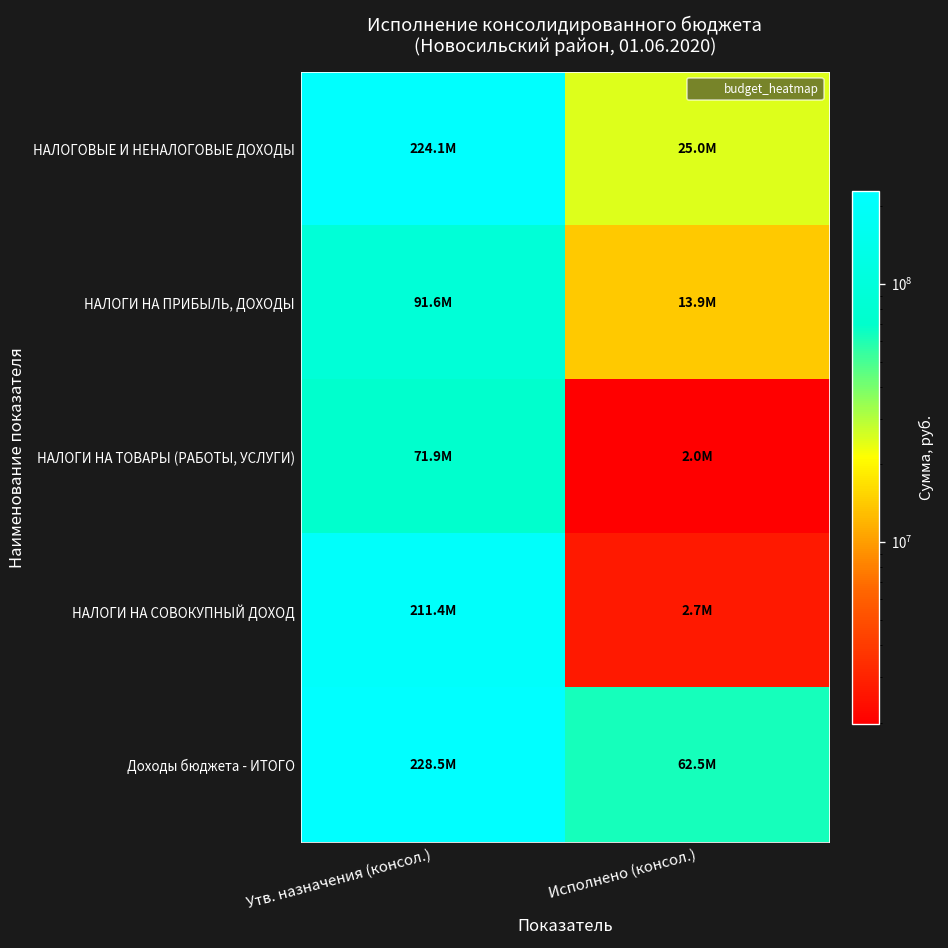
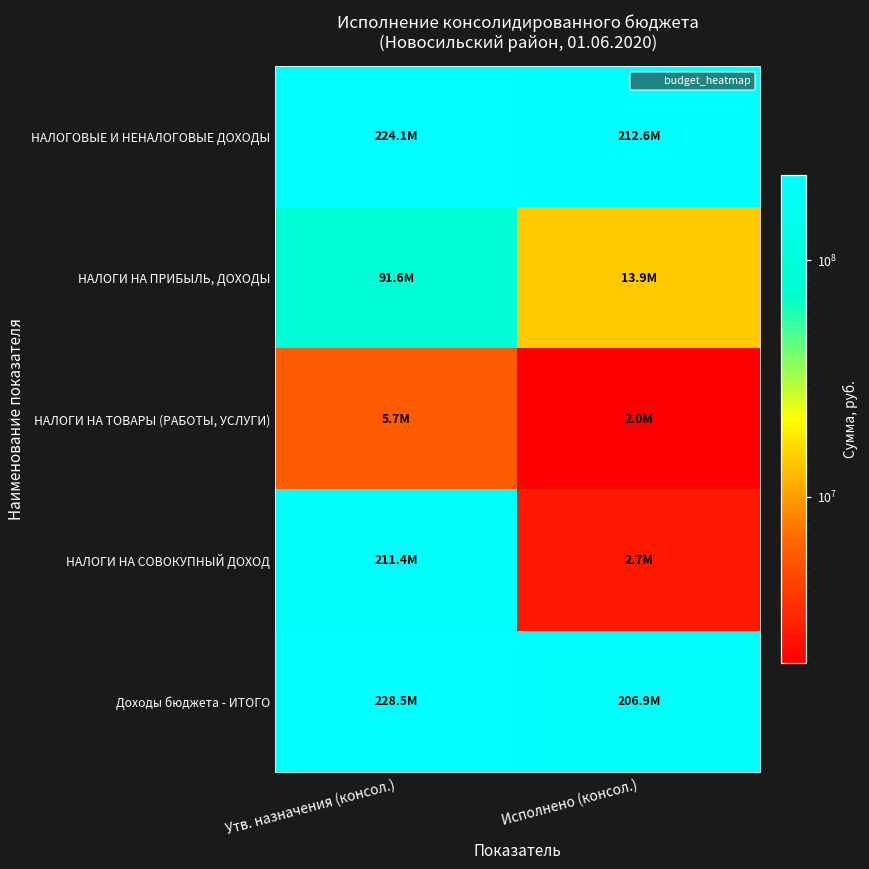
НАЛОГОВЫЕ И НЕНАЛОГОВЫЕ ДОХОДЫ, Исполнено (консол.): 25.0M -> 212.6M
НАЛОГИ НА ТОВАРЫ (РАБОТЫ, УСЛУГИ), Утв. назначения (консол.): 71.9M -> 5.7M
Доходы бюджета - ИТОГО, Исполнено (консол.): 62.5M -> 206.9M
